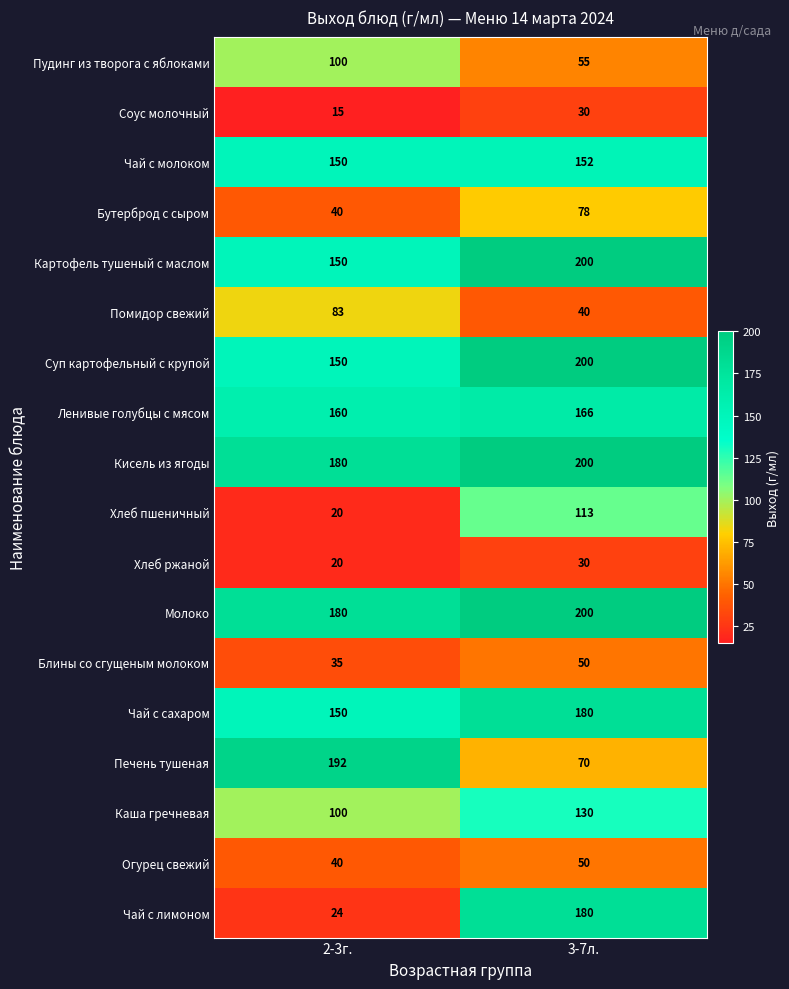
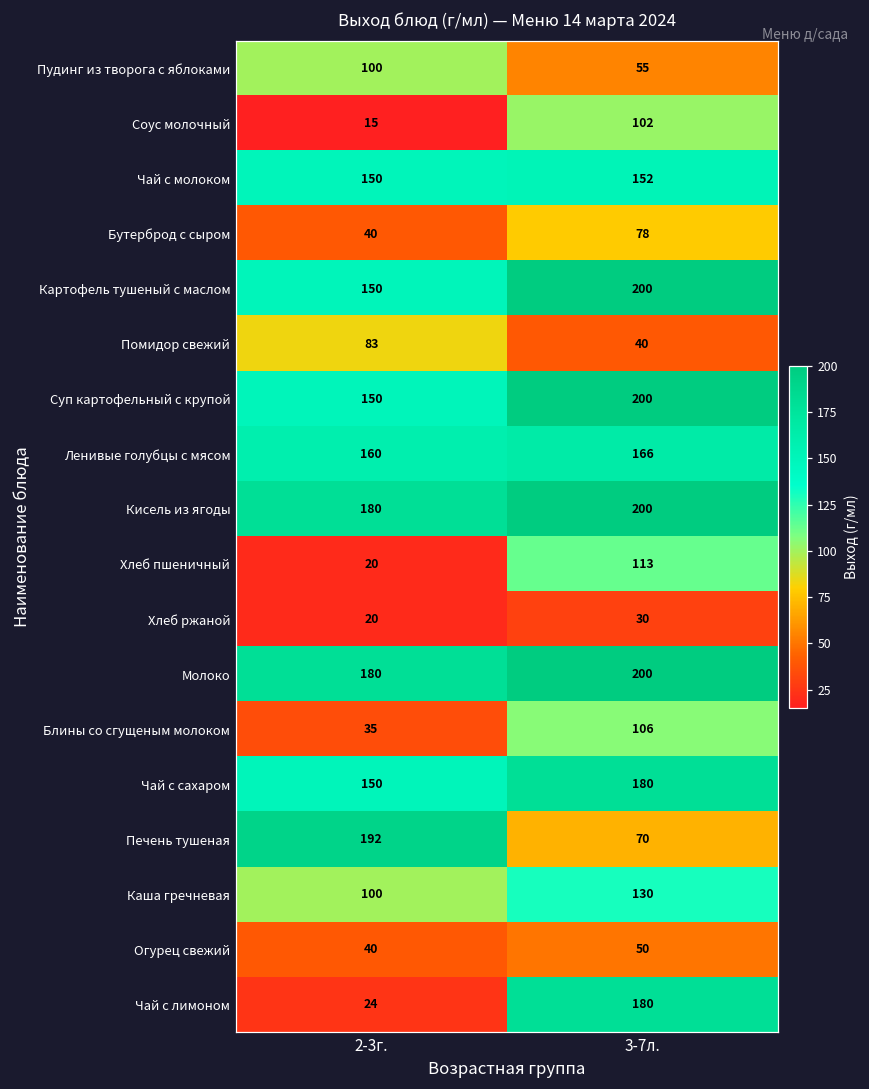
Соус молочный, 3-7л.: 30 -> 102
Блины со сгущеным молоком, 3-7л.: 50 -> 106
